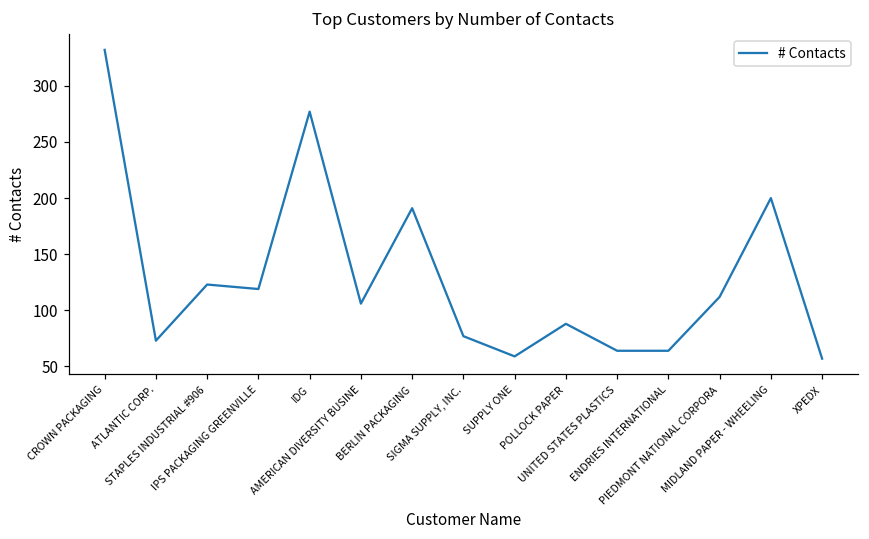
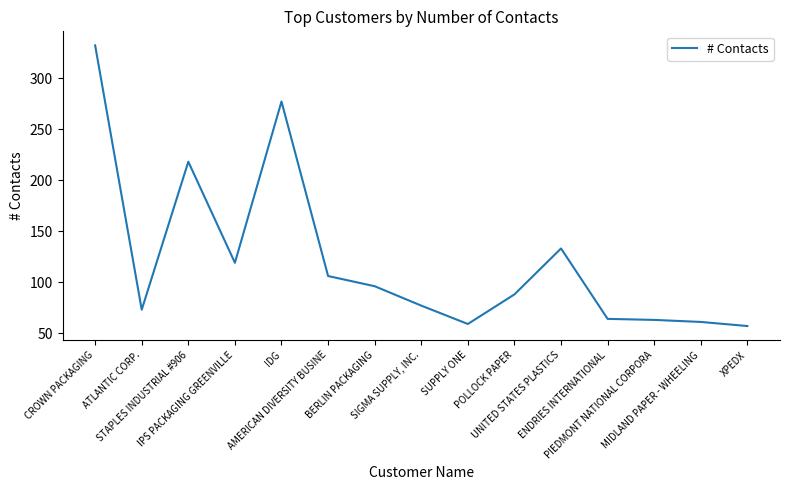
STAPLES INDUSTRIAL #906: 123 -> 218
BERLIN PACKAGING: 191 -> 96
UNITED STATES PLASTICS: 64 -> 133
PIEDMONT NATIONAL CORPORA: 112 -> 63
MIDLAND PAPER - WHEELING: 200 -> 61
